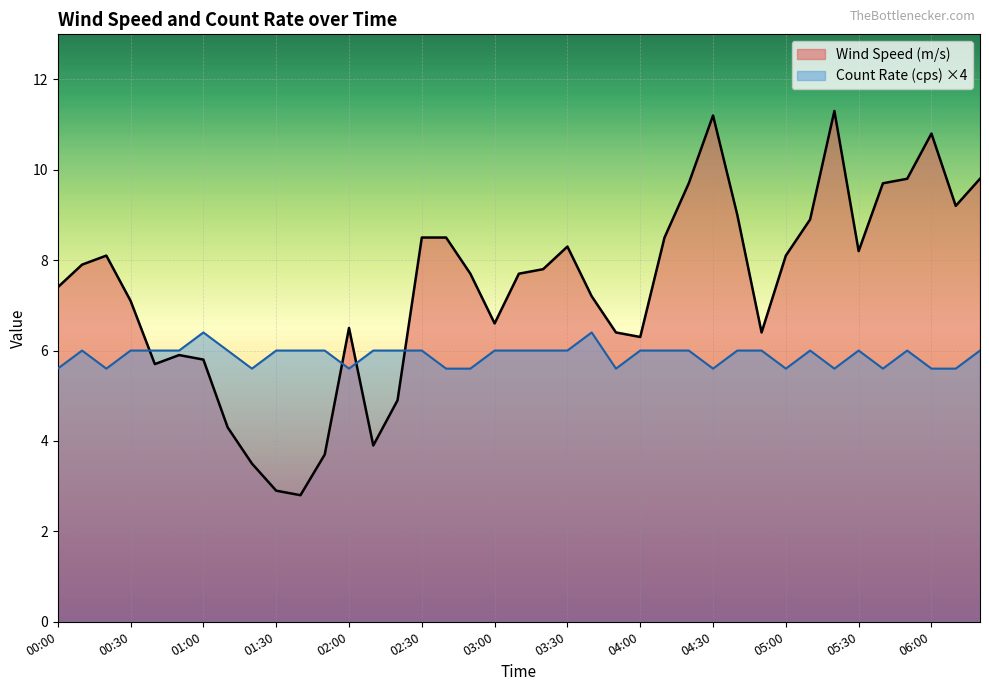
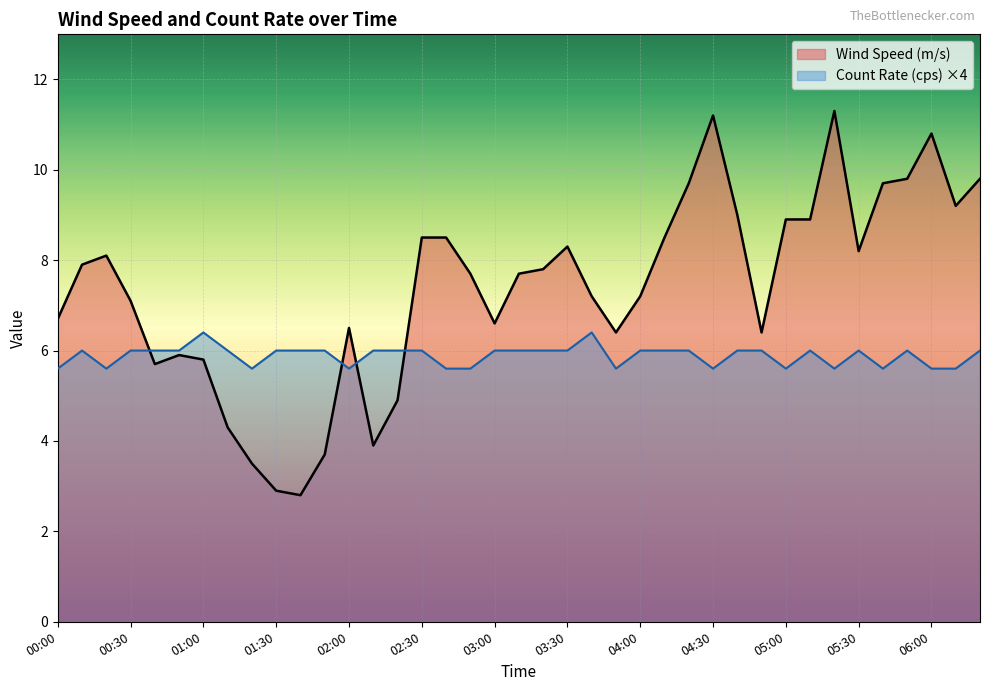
Wind Speed (m/s), 00:00: 7.4 -> 6.7
Wind Speed (m/s), 04:00: 6.3 -> 7.2
Wind Speed (m/s), 05:00: 8.1 -> 8.9
